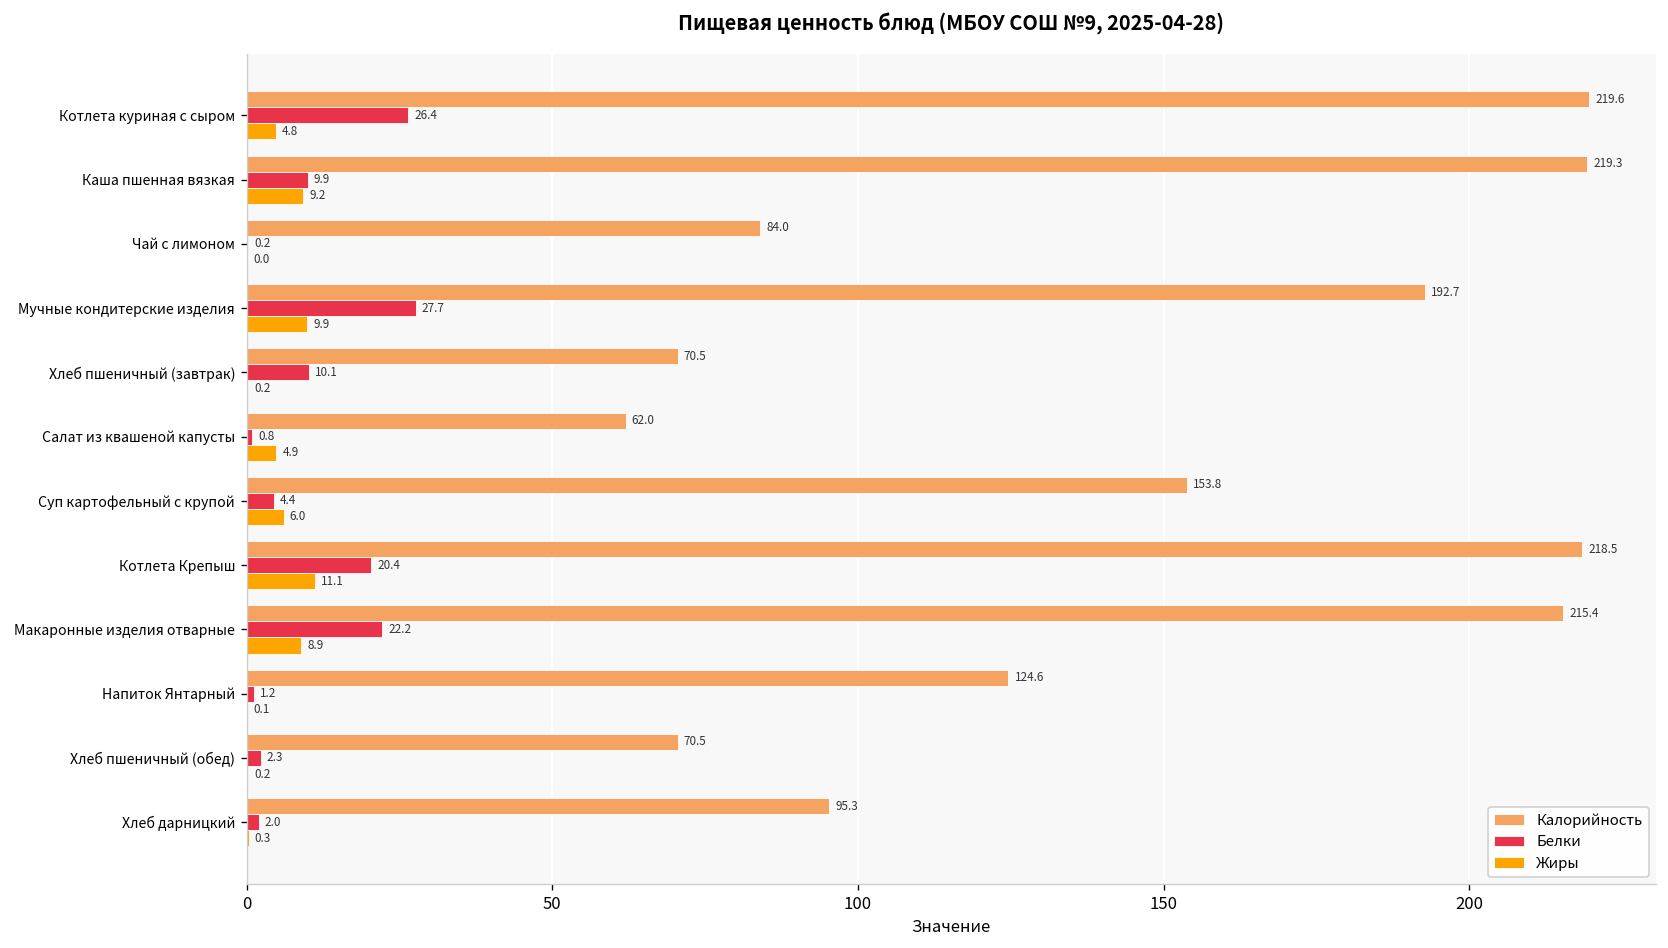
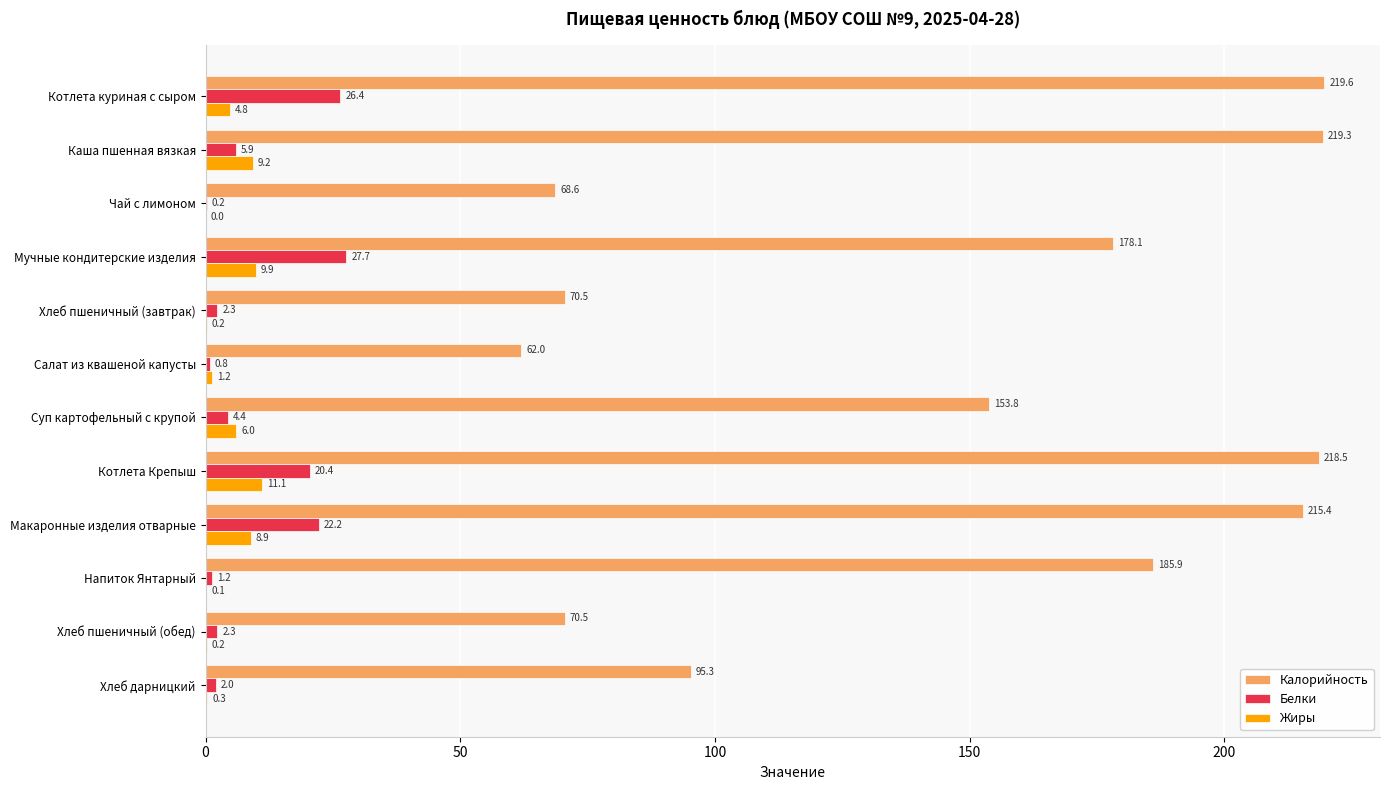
Белки, Каша пшенная вязкая: 9.9 -> 5.9
Калорийность, Чай с лимоном: 84.0 -> 68.6
Калорийность, Мучные кондитерские изделия: 192.7 -> 178.1
Белки, Хлеб пшеничный (завтрак): 10.1 -> 2.3
Жиры, Салат из квашеной капусты: 4.9 -> 1.2
Калорийность, Напиток Янтарный: 124.6 -> 185.9
